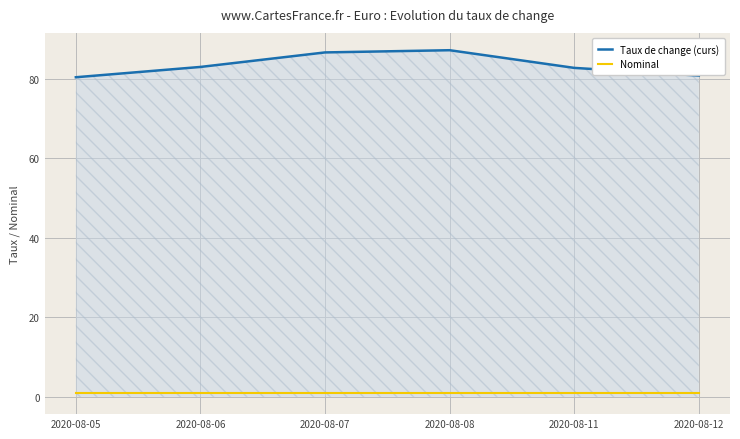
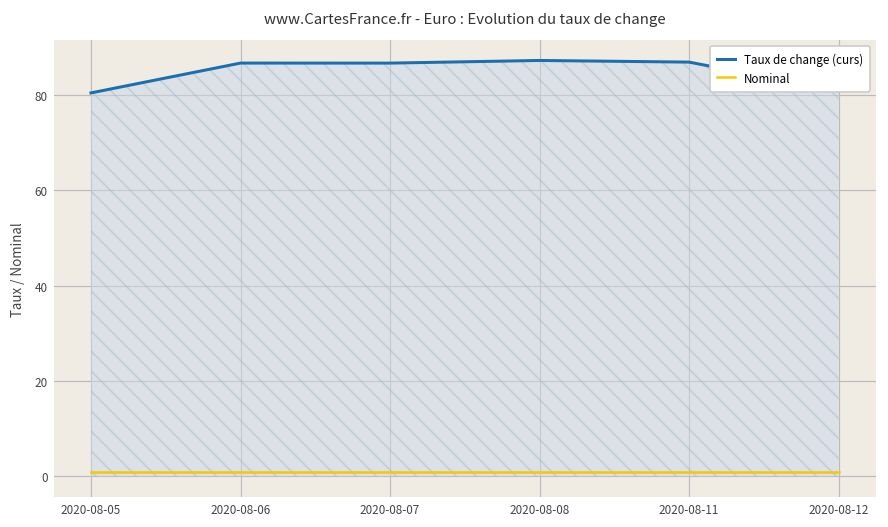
Taux de change (curs), 2020-08-06: 83 -> 87
Taux de change (curs), 2020-08-11: 83 -> 87
